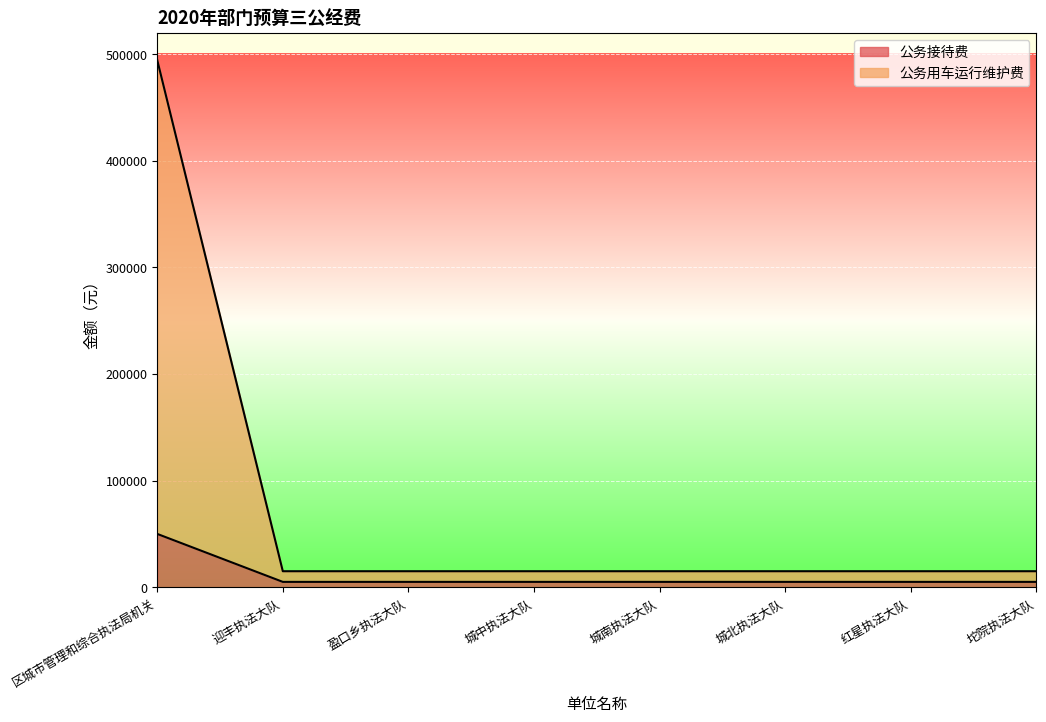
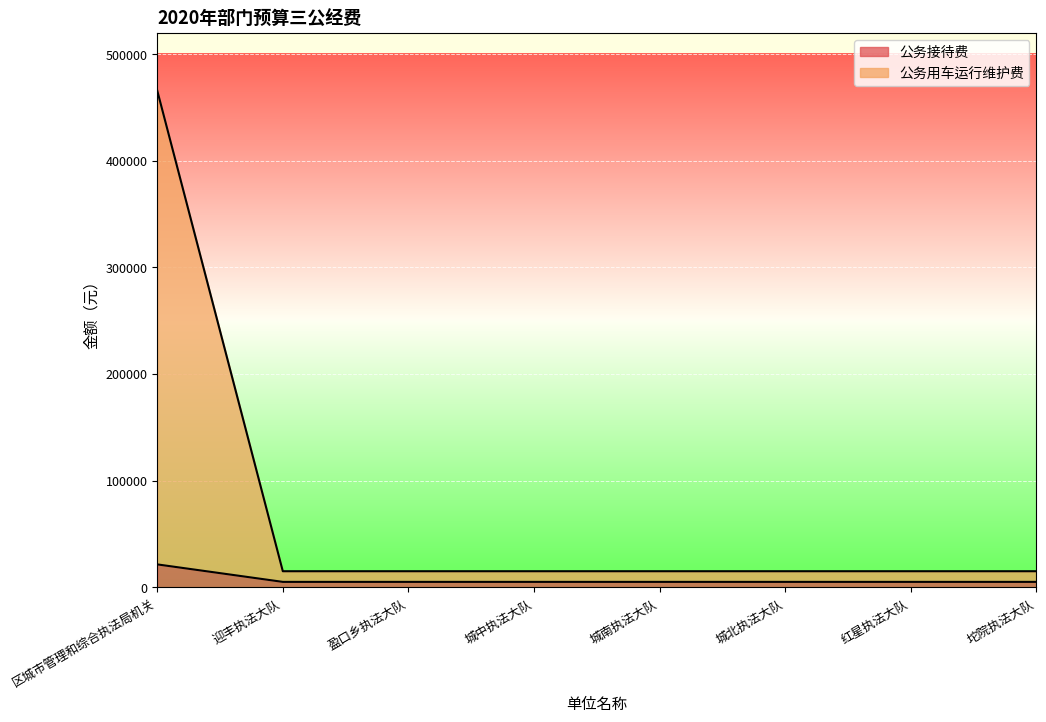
公务接待费, 区城市管理和综合执法局机关: 50000 -> 21000
